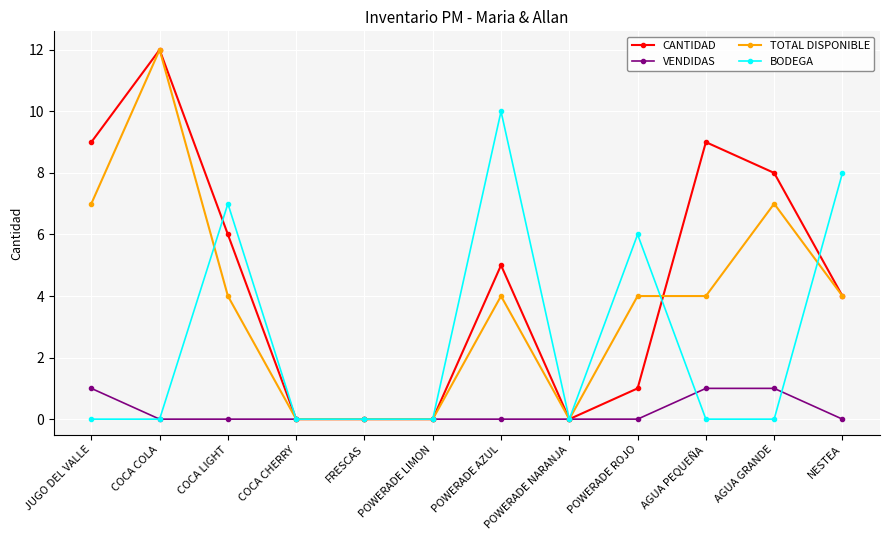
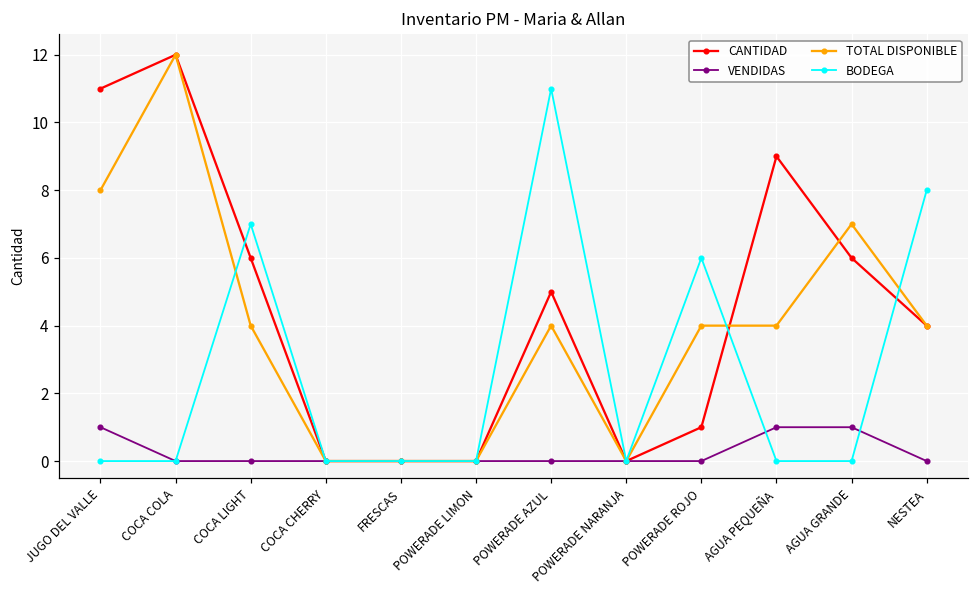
CANTIDAD, JUGO DEL VALLE: 9 -> 11
TOTAL DISPONIBLE, JUGO DEL VALLE: 7 -> 8
BODEGA, POWERADE AZUL: 10 -> 11
CANTIDAD, AGUA GRANDE: 8 -> 6
